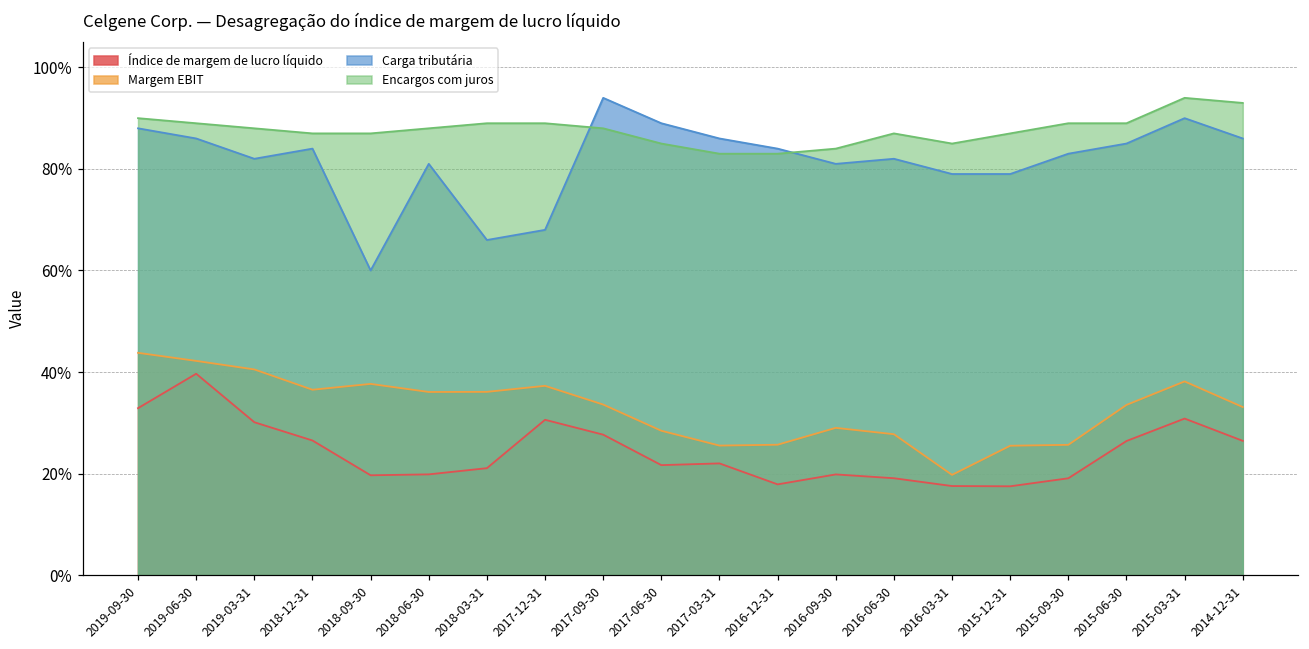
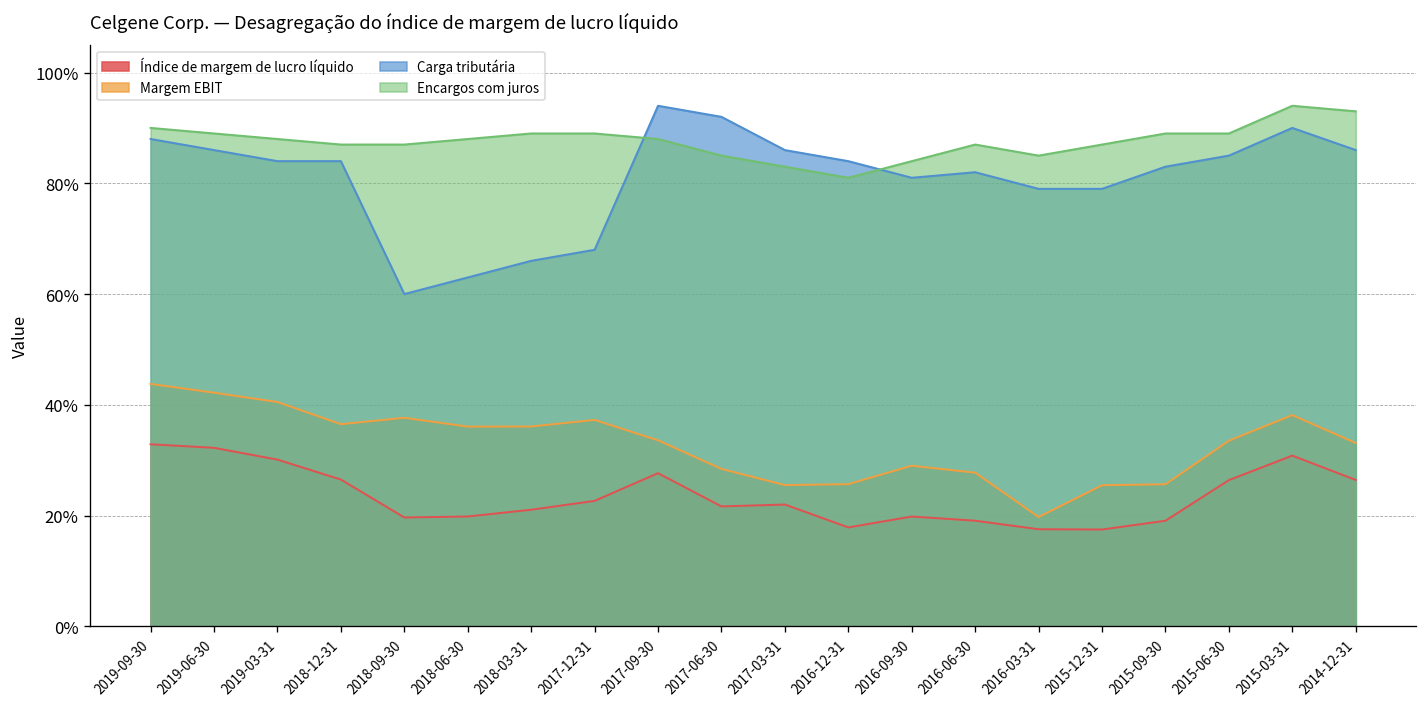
Índice de margem de lucro líquido, 2019-06-30: 40% -> 32%
Carga tributária, 2019-03-31: 82% -> 84%
Carga tributária, 2018-06-30: 81% -> 63%
Índice de margem de lucro líquido, 2017-12-31: 31% -> 23%
Carga tributária, 2017-06-30: 89% -> 92%
Encargos com juros, 2016-12-31: 83% -> 81%
